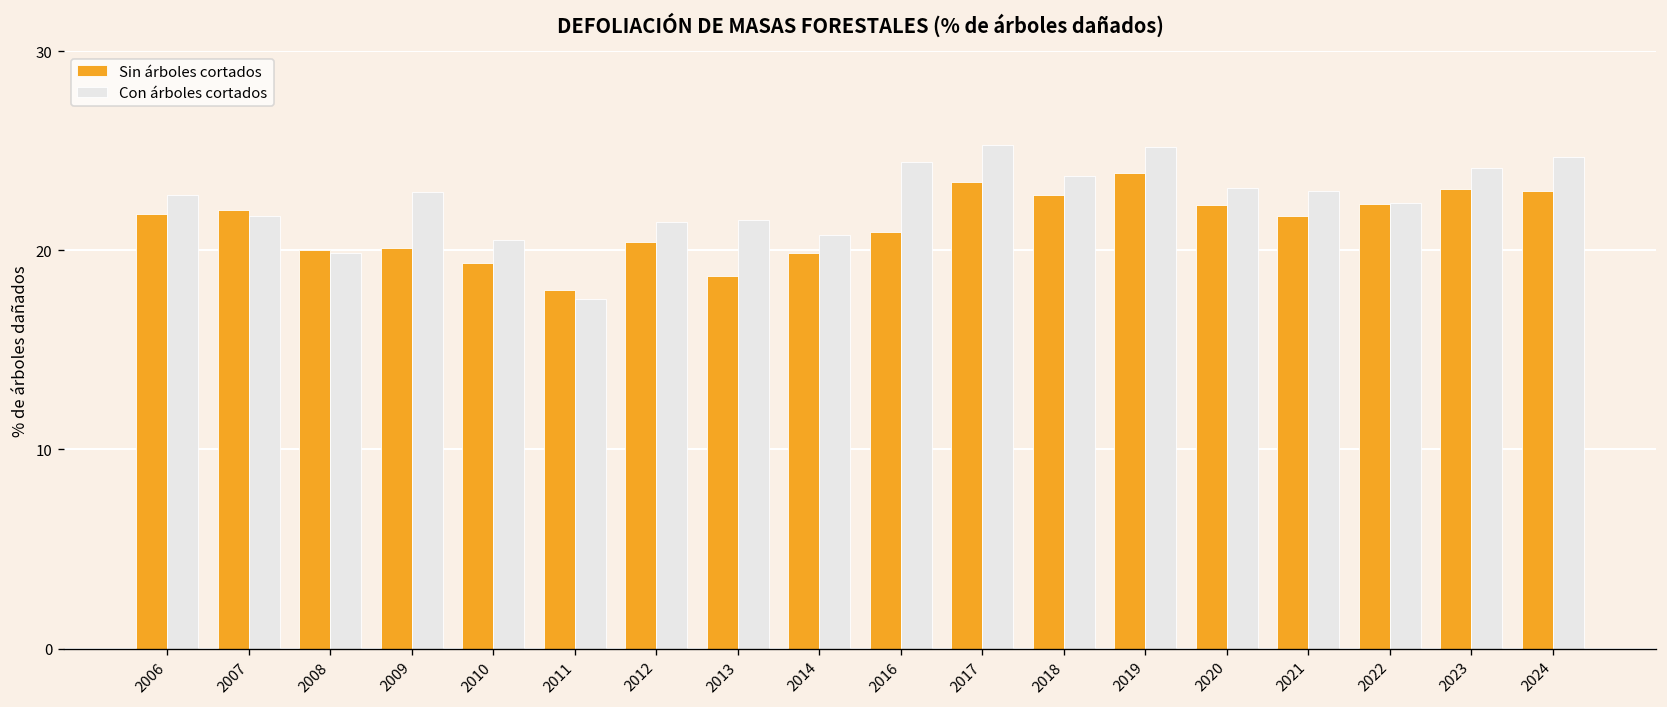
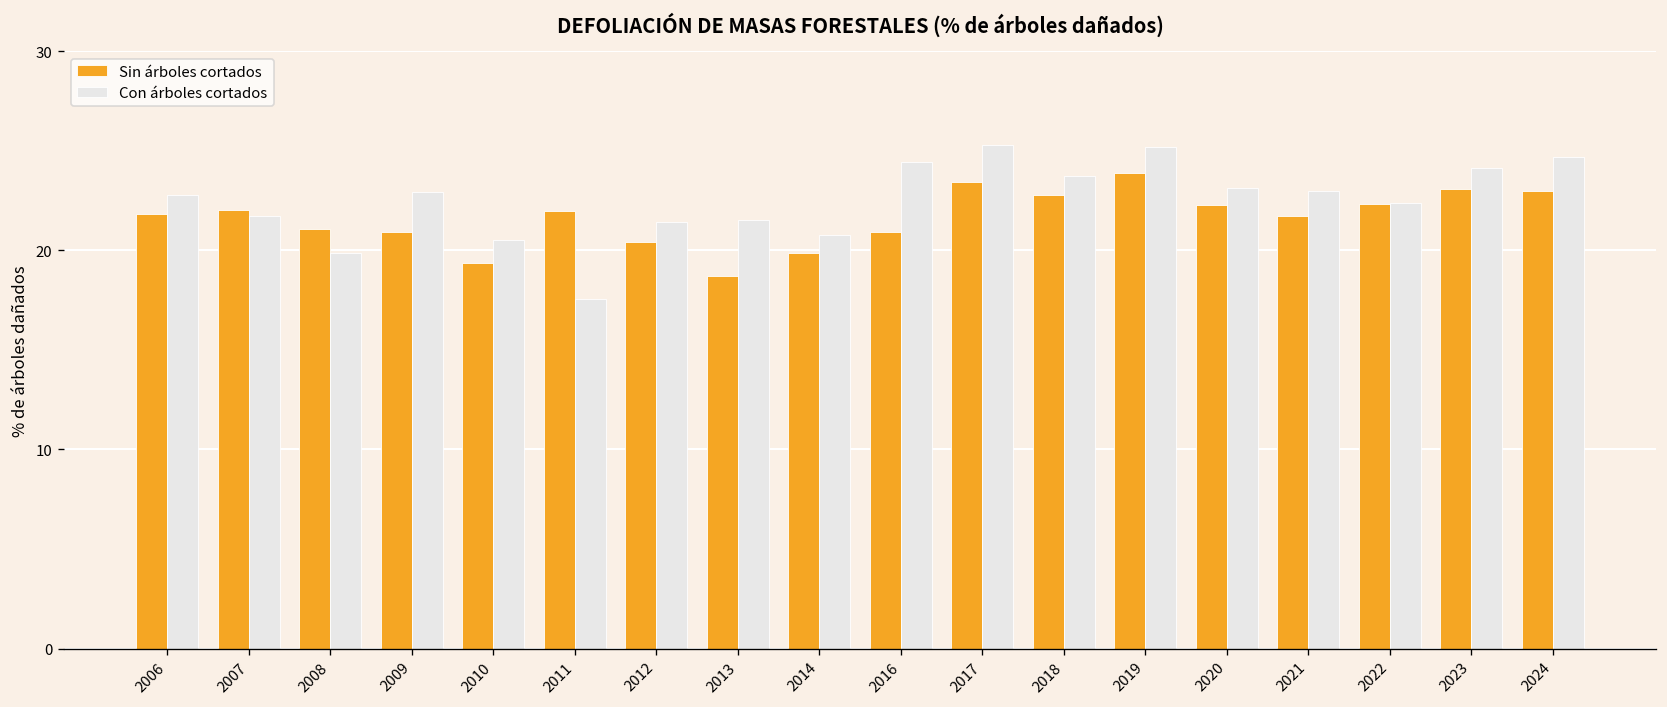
Sin árboles cortados, 2008: 20.0 -> 21.1
Sin árboles cortados, 2009: 20.1 -> 20.9
Sin árboles cortados, 2011: 18.0 -> 22.0
